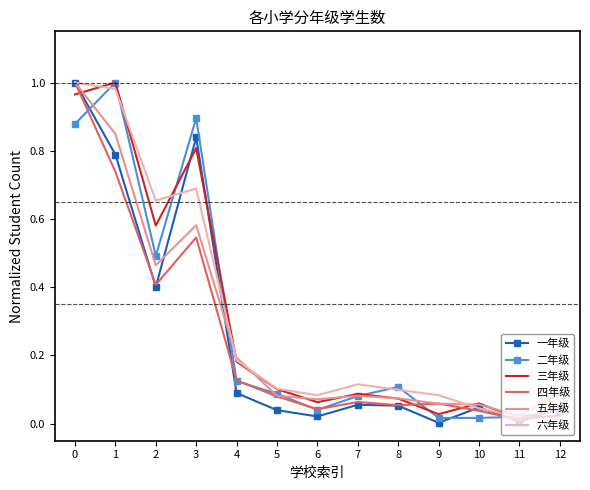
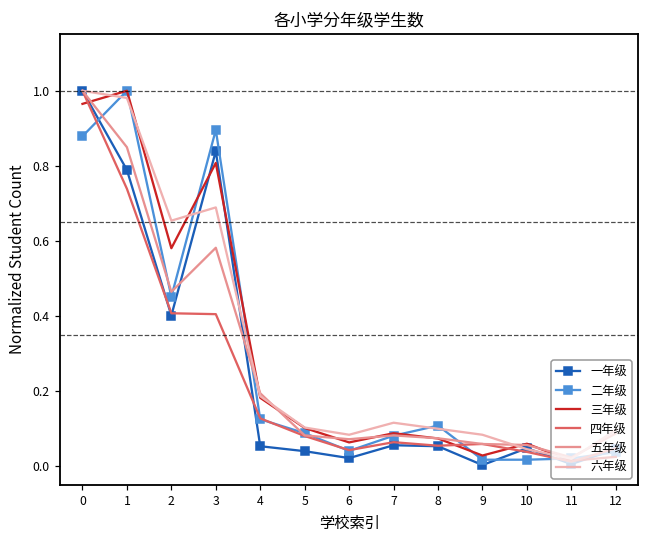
二年级, 2: 0.49 -> 0.45
四年级, 3: 0.55 -> 0.40
一年级, 4: 0.09 -> 0.05
